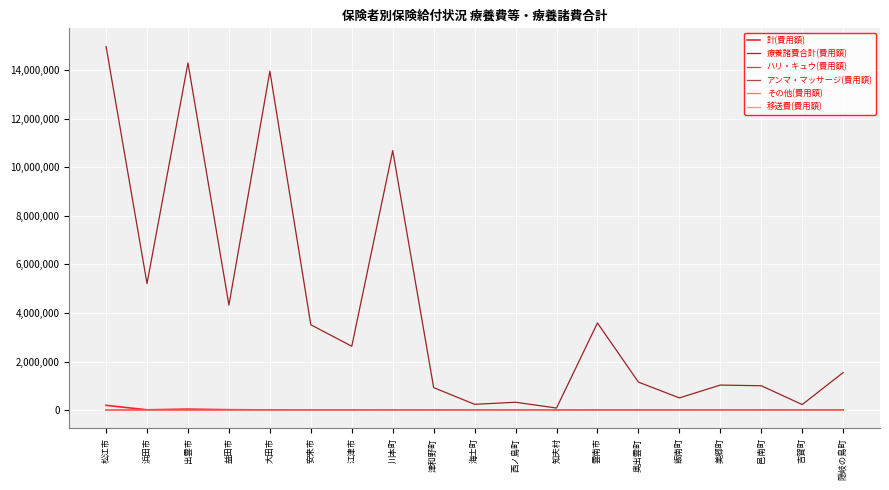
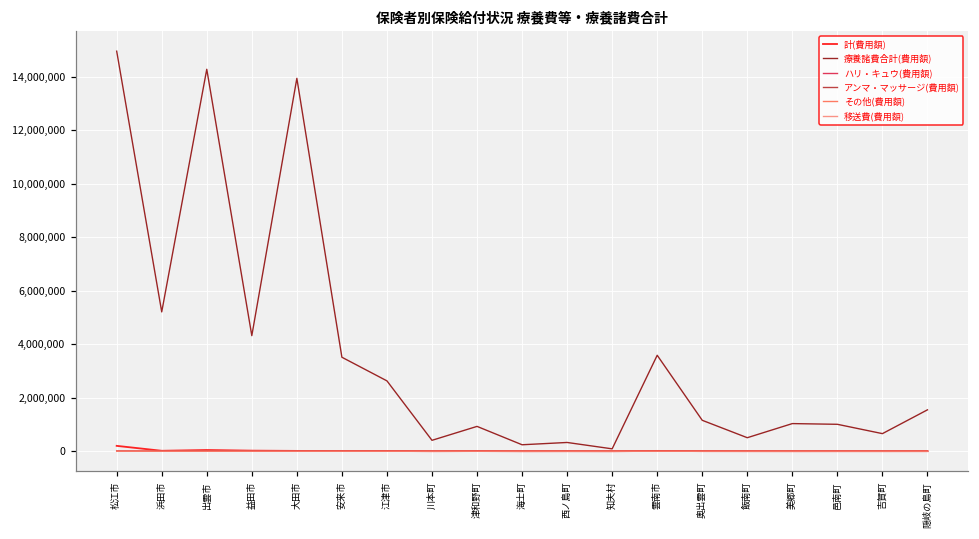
療養諸費合計(費用額), 川本町: 10,700,000 -> 400,000
療養諸費合計(費用額), 吉賀町: 200,000 -> 700,000
